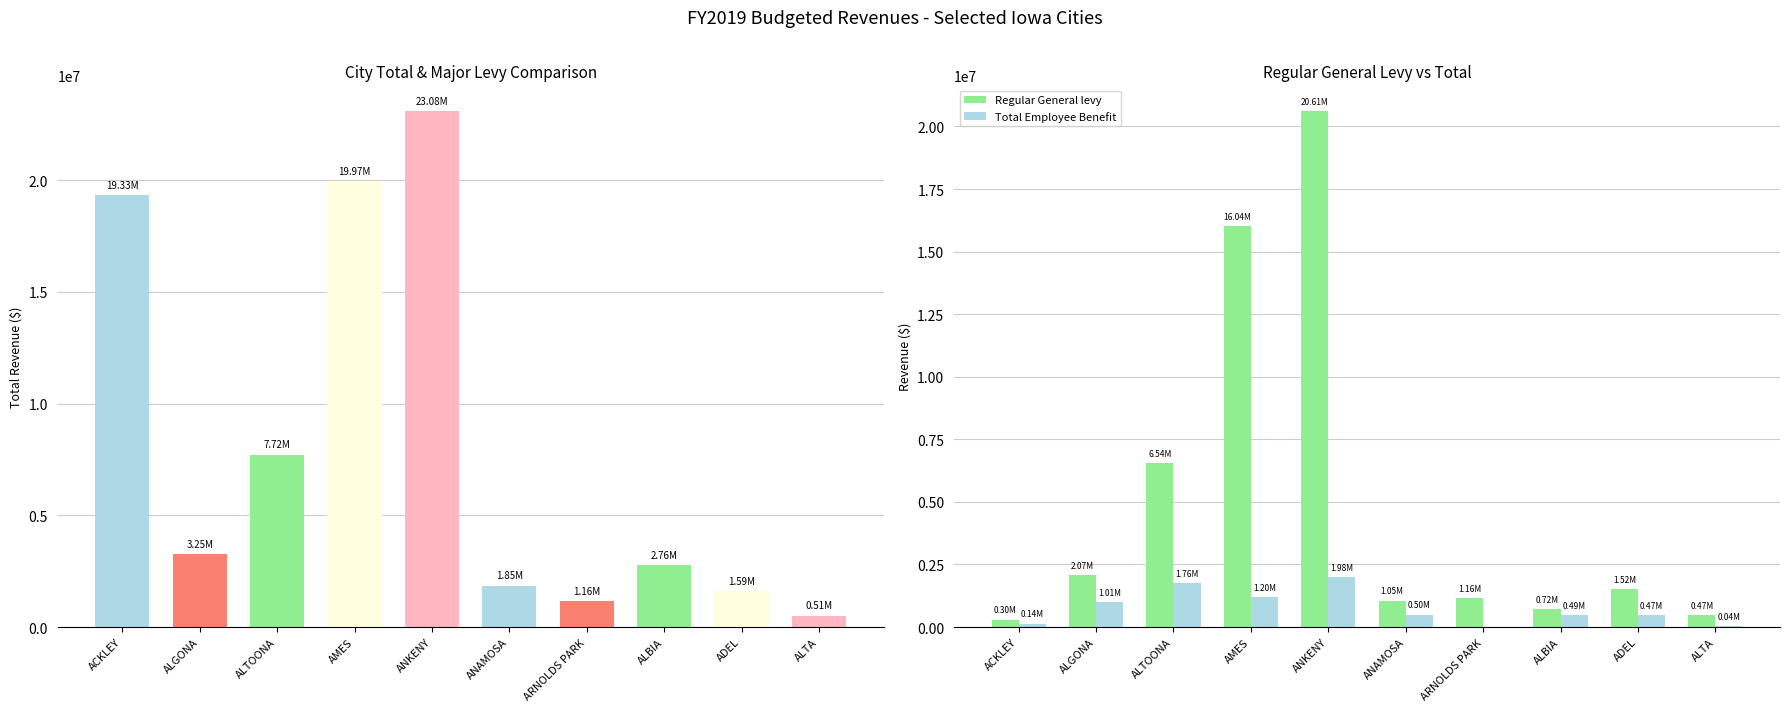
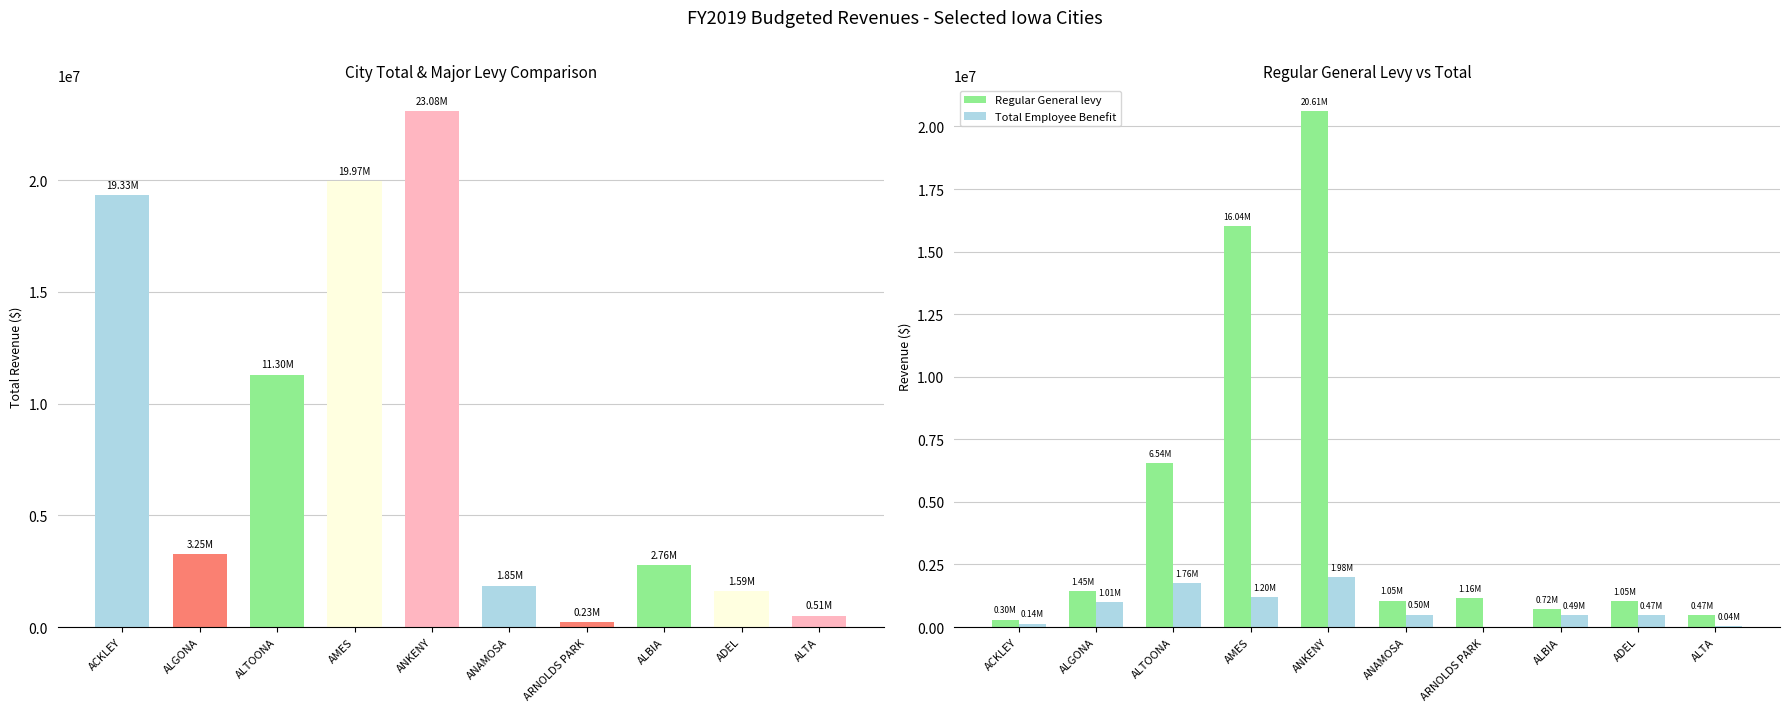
City Total & Major Levy Comparison, ALTOONA: 7.72M -> 11.30M
City Total & Major Levy Comparison, ARNOLDS PARK: 1.16M -> 0.23M
Regular General Levy vs Total, Regular General levy, ALGONA: 2.07M -> 1.45M
Regular General Levy vs Total, Regular General levy, ADEL: 1.52M -> 1.05M
